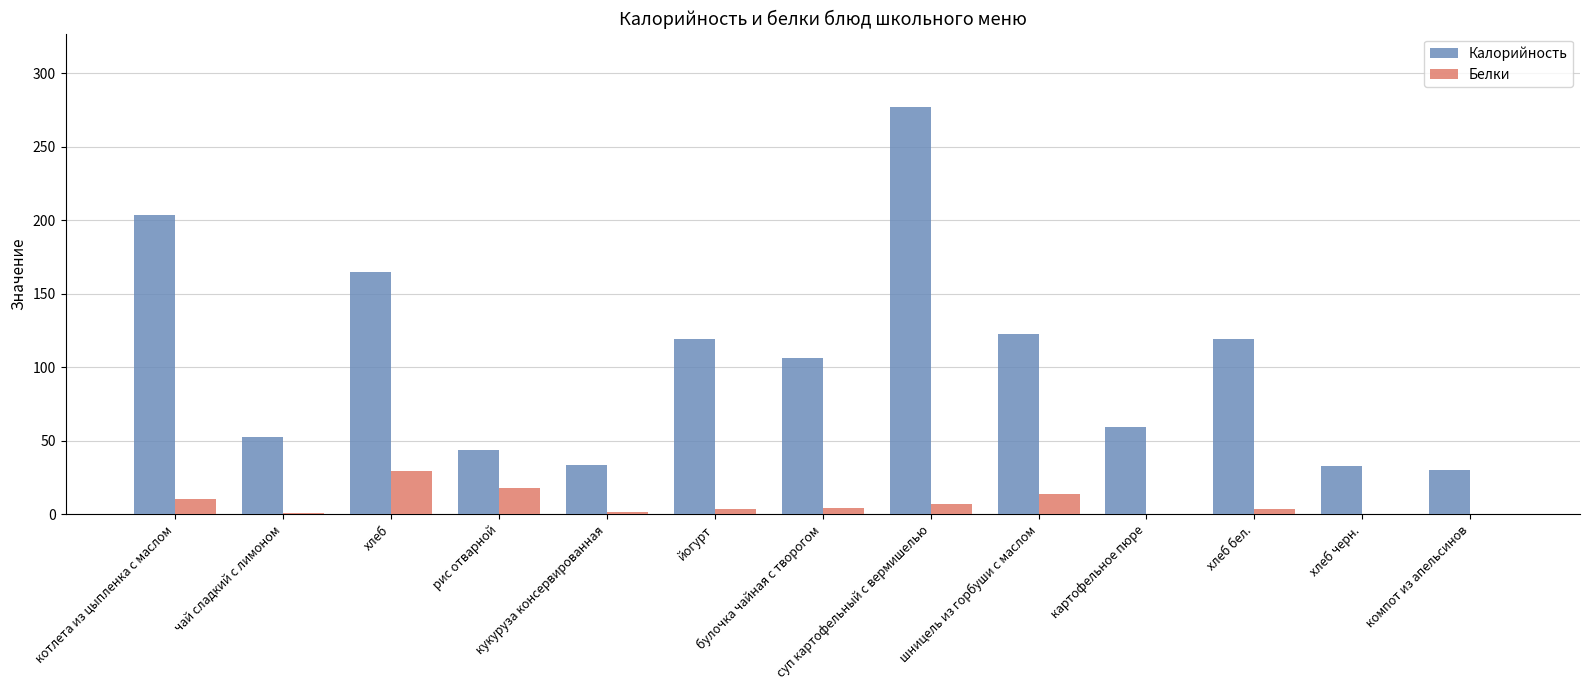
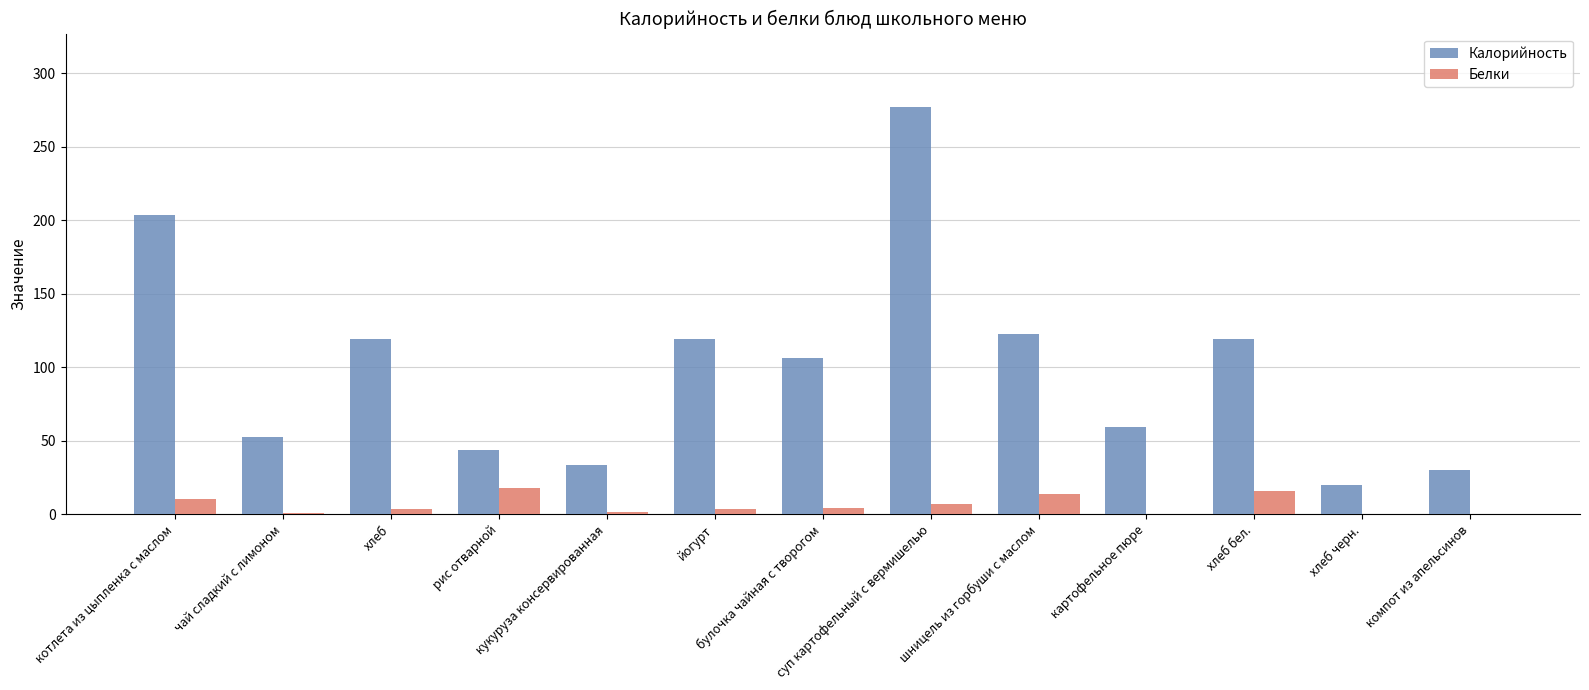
Калорийность, хлеб: 165 -> 119
Белки, хлеб: 29 -> 4
Белки, хлеб бел.: 4 -> 16
Калорийность, хлеб черн.: 33 -> 20
